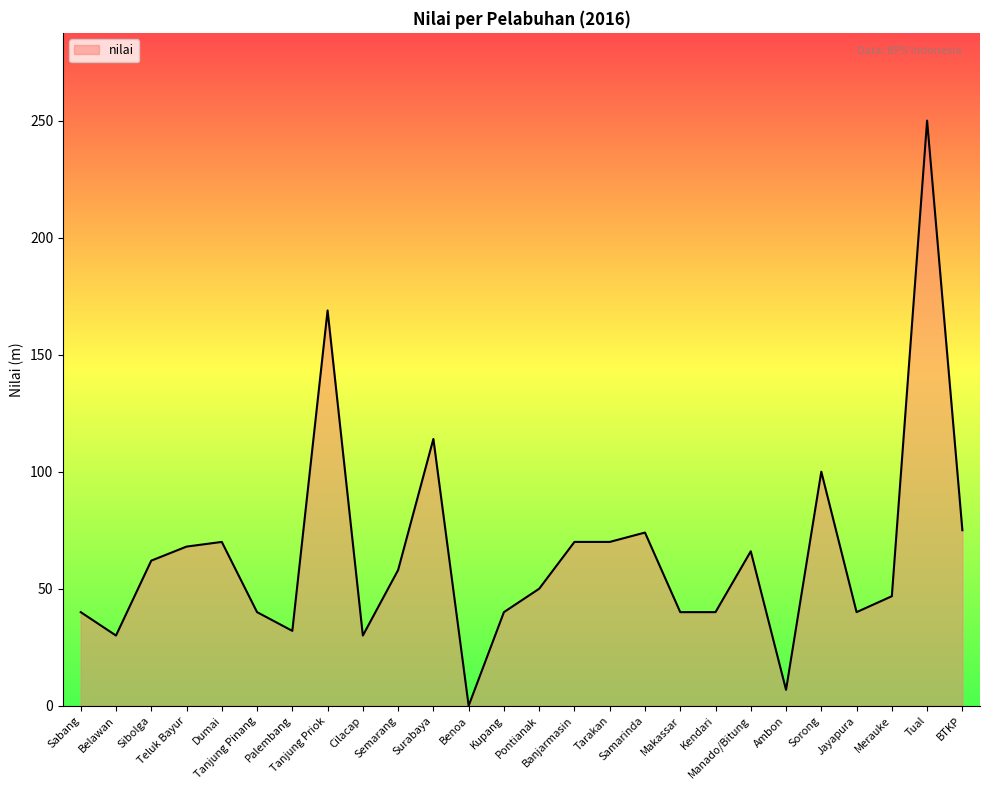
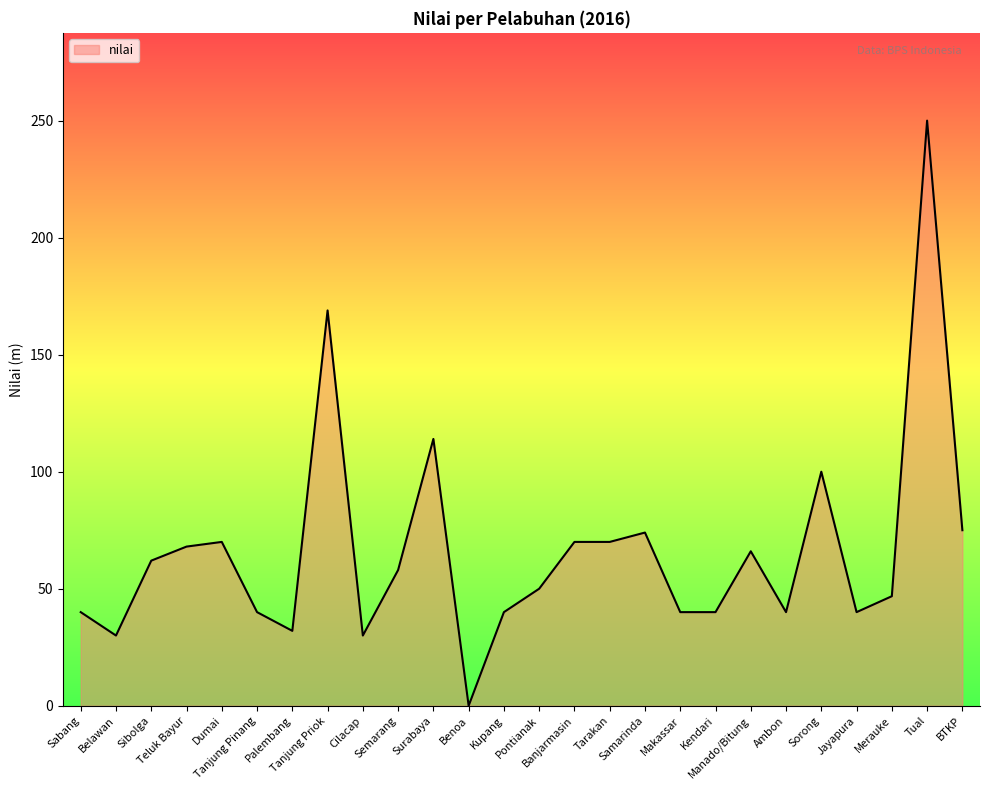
Ambon: 7 -> 40
